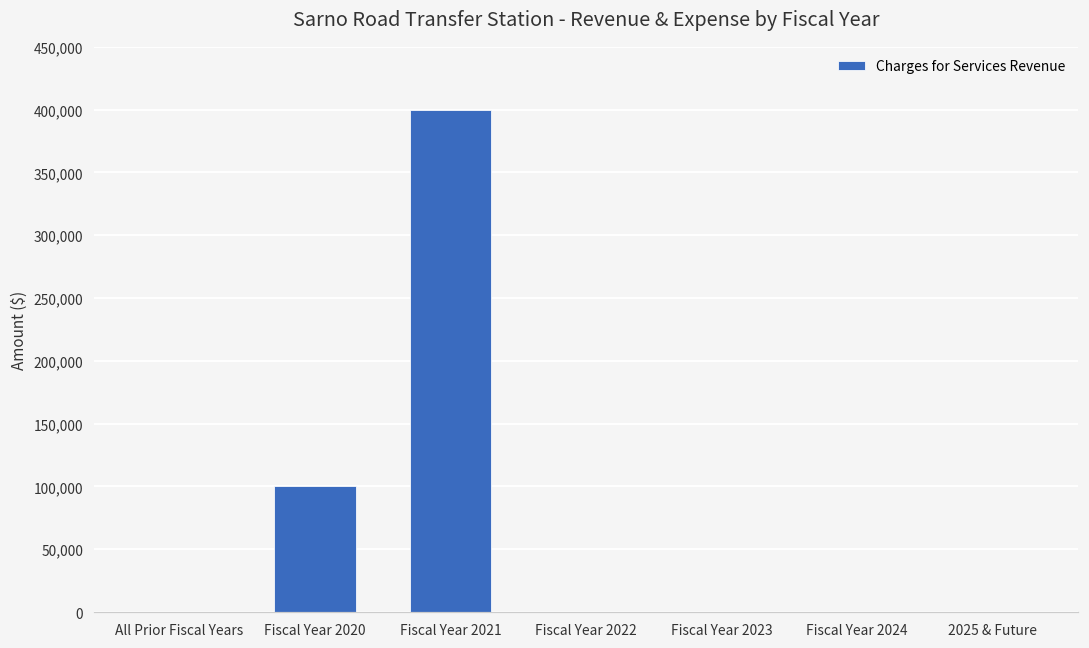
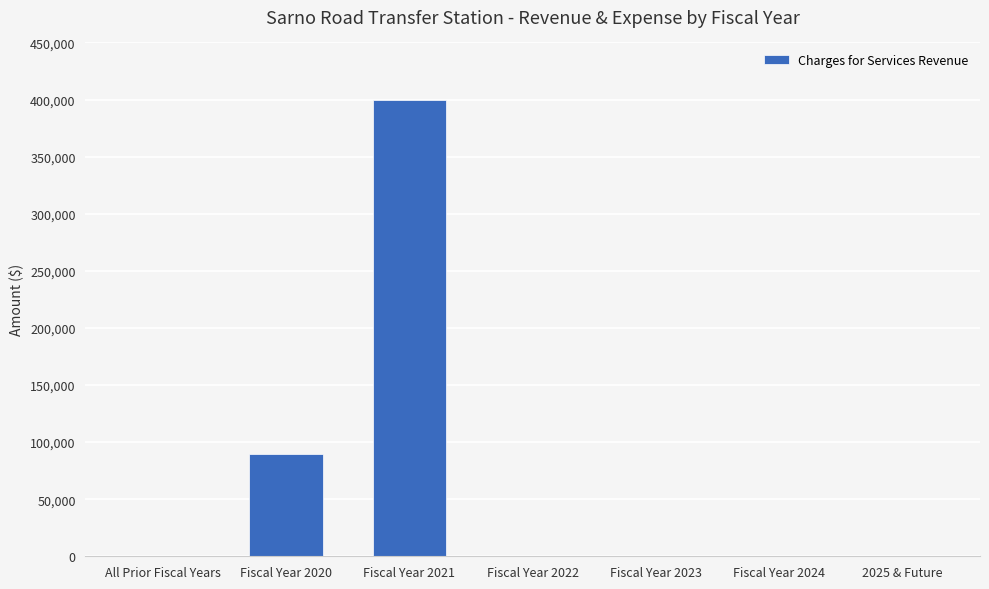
Fiscal Year 2020: 100,000 -> 89,000
